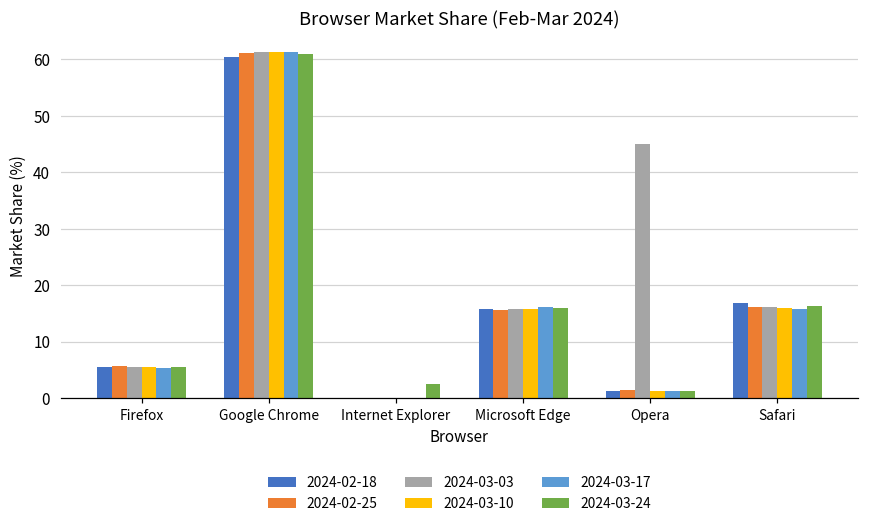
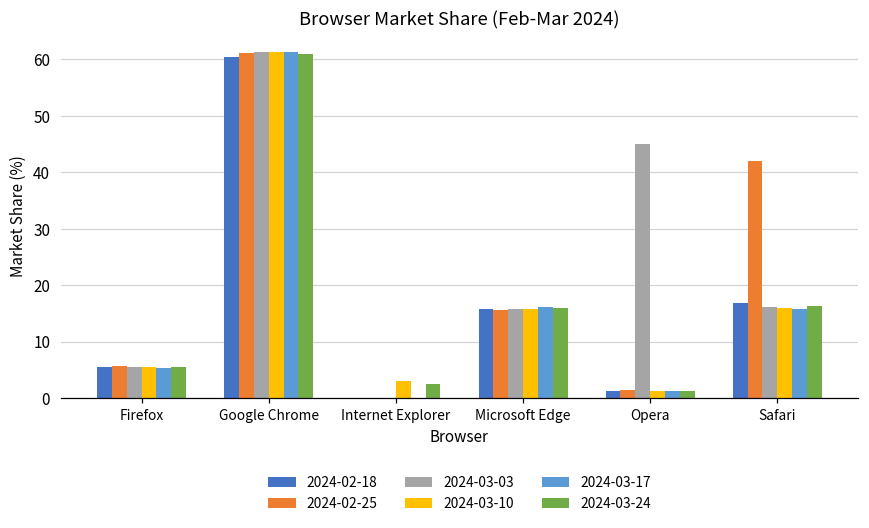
2024-03-10, Internet Explorer: 0 -> 3
2024-02-25, Safari: 16 -> 42
